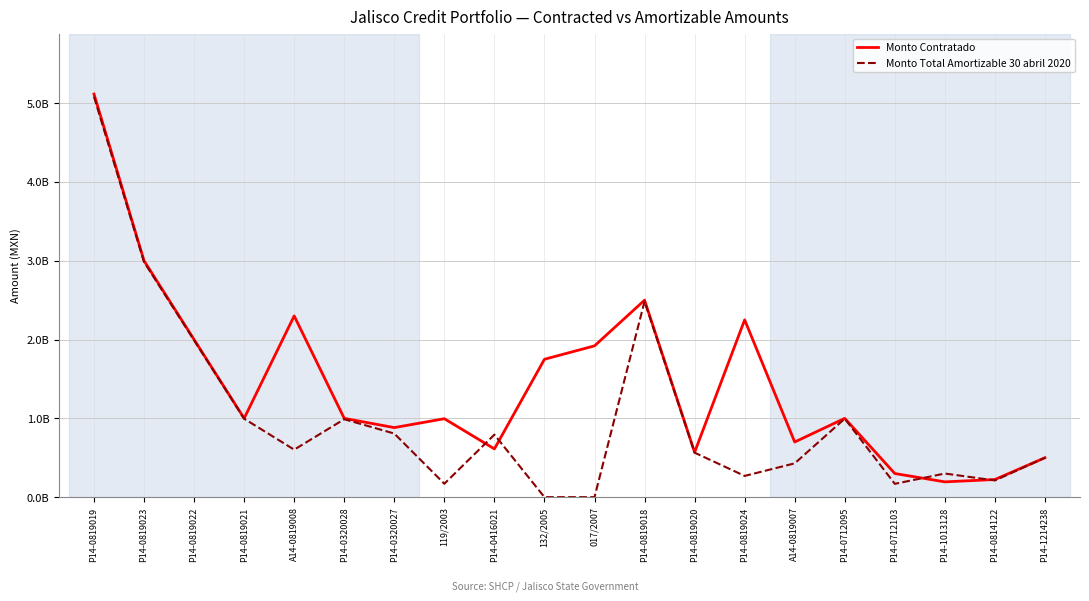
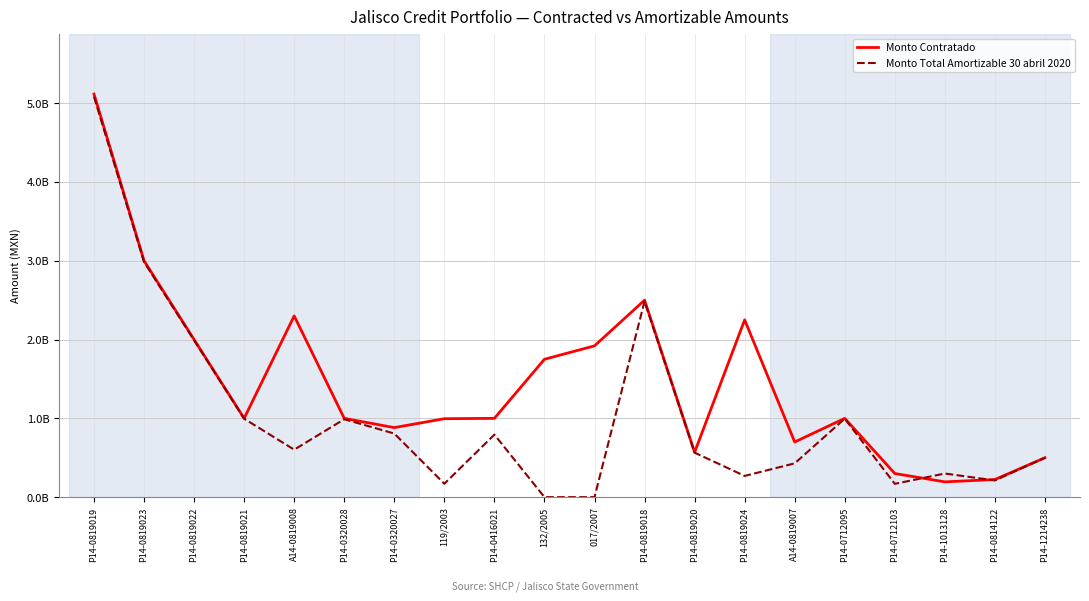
Monto Contratado, P14-0416021: 600000000 -> 1000000000
